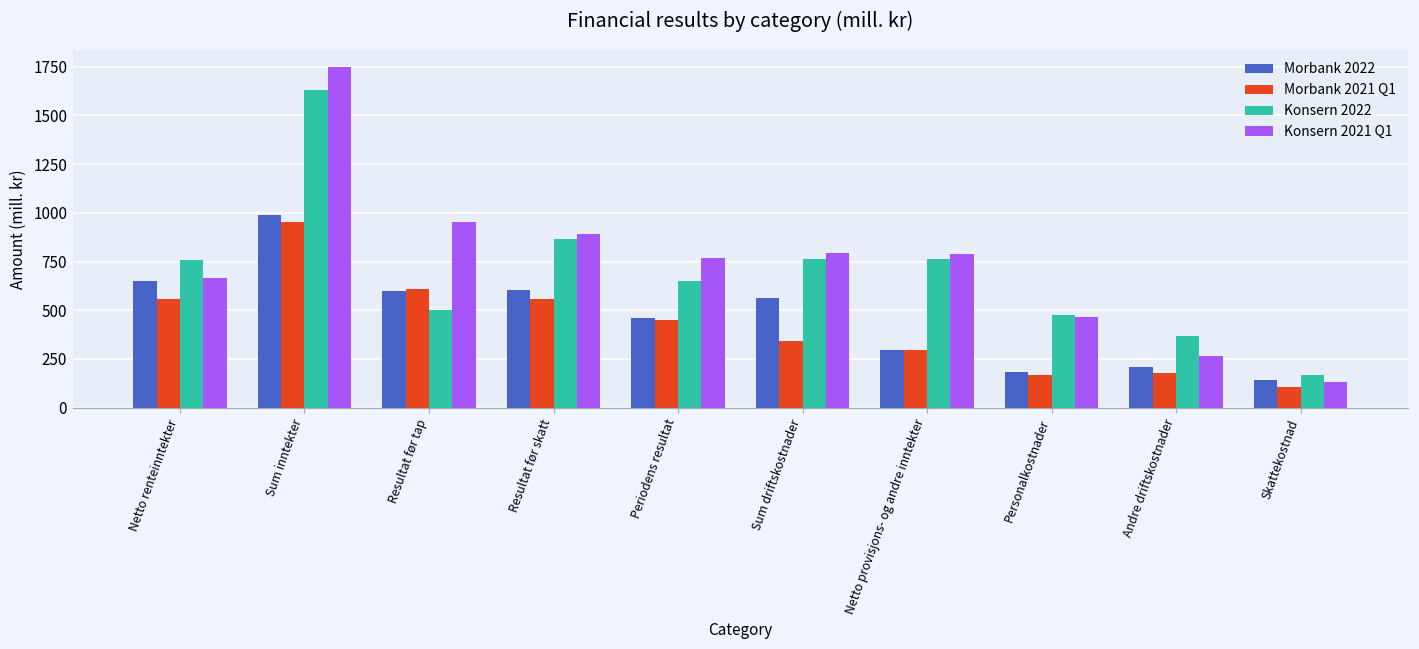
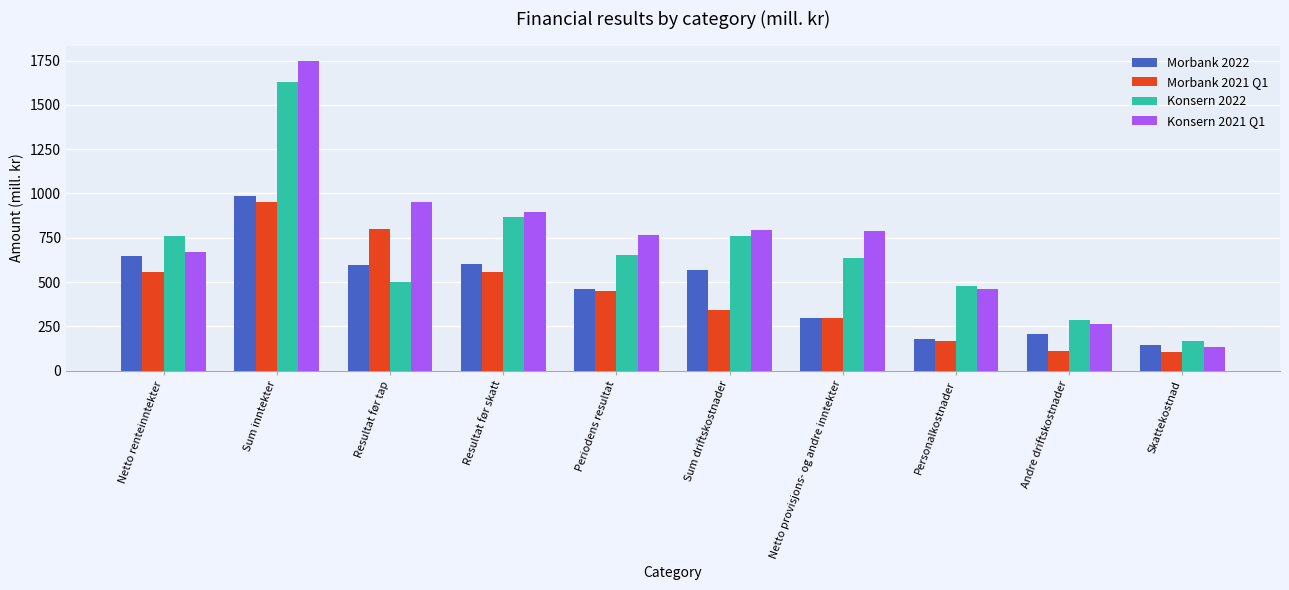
Morbank 2021 Q1, Resultat før tap: 610 -> 800
Konsern 2022, Netto provisjons- og andre inntekter: 760 -> 640
Morbank 2021 Q1, Andre driftskostnader: 180 -> 110
Konsern 2022, Andre driftskostnader: 370 -> 290
